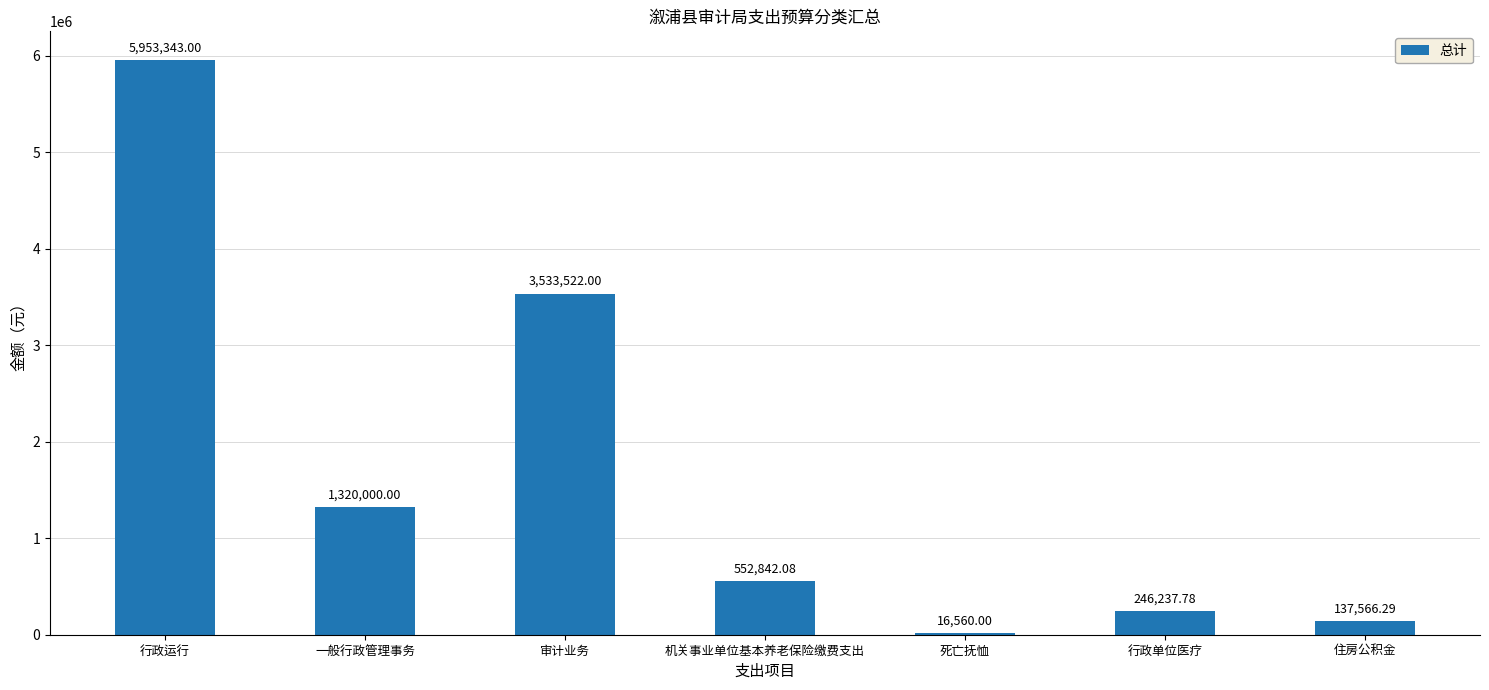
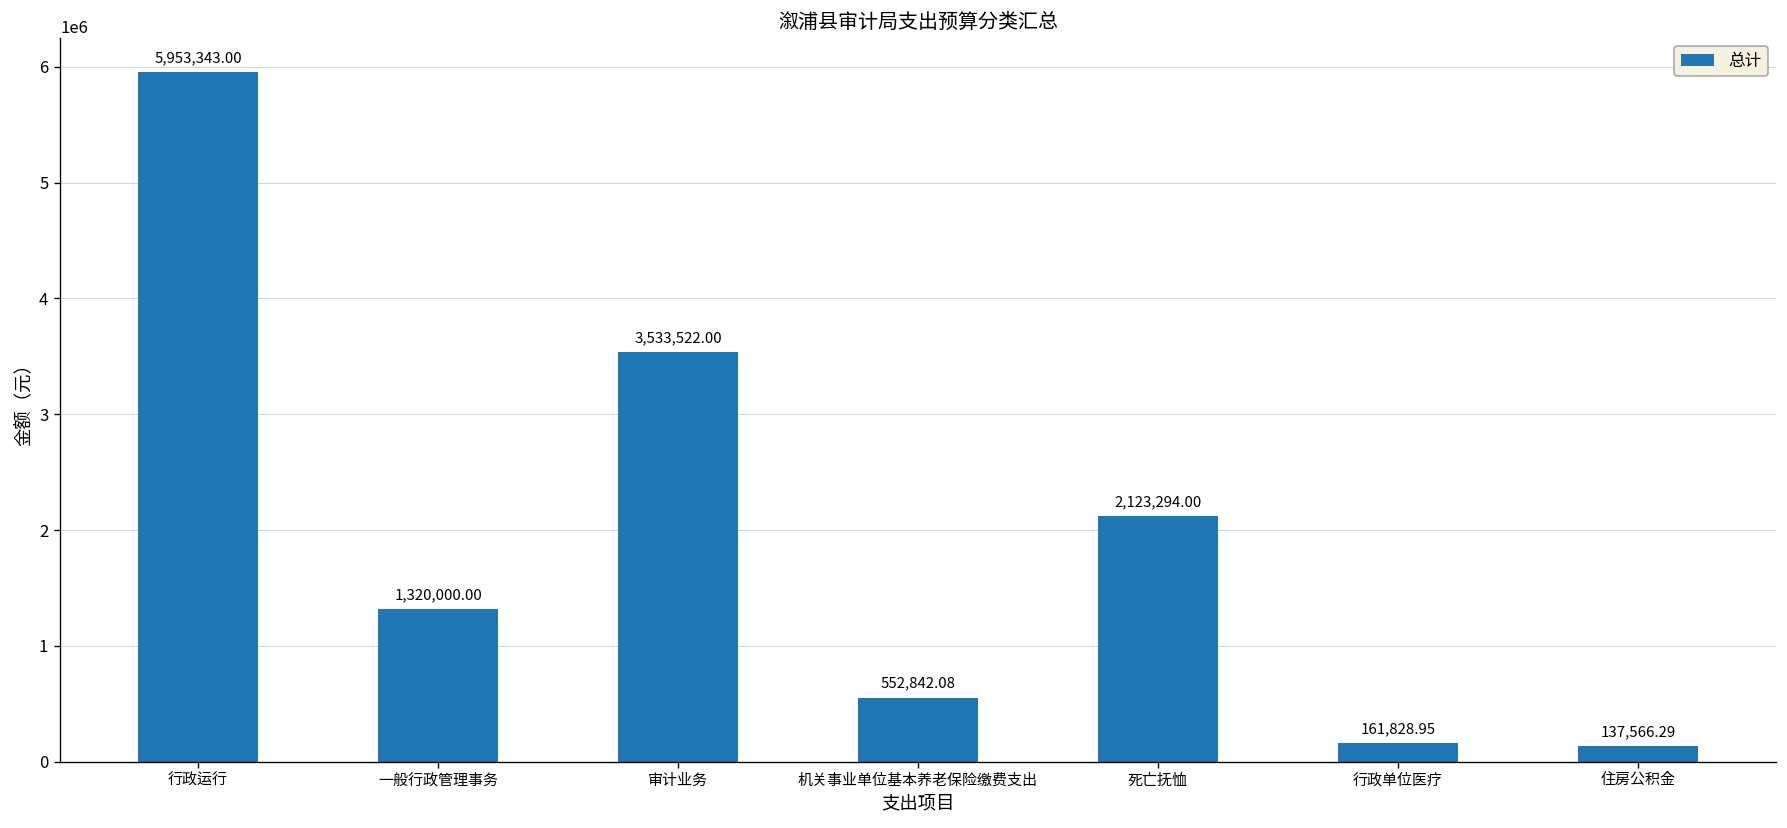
死亡抚恤: 16,560.00 -> 2,123,294.00
行政单位医疗: 246,237.78 -> 161,828.95
